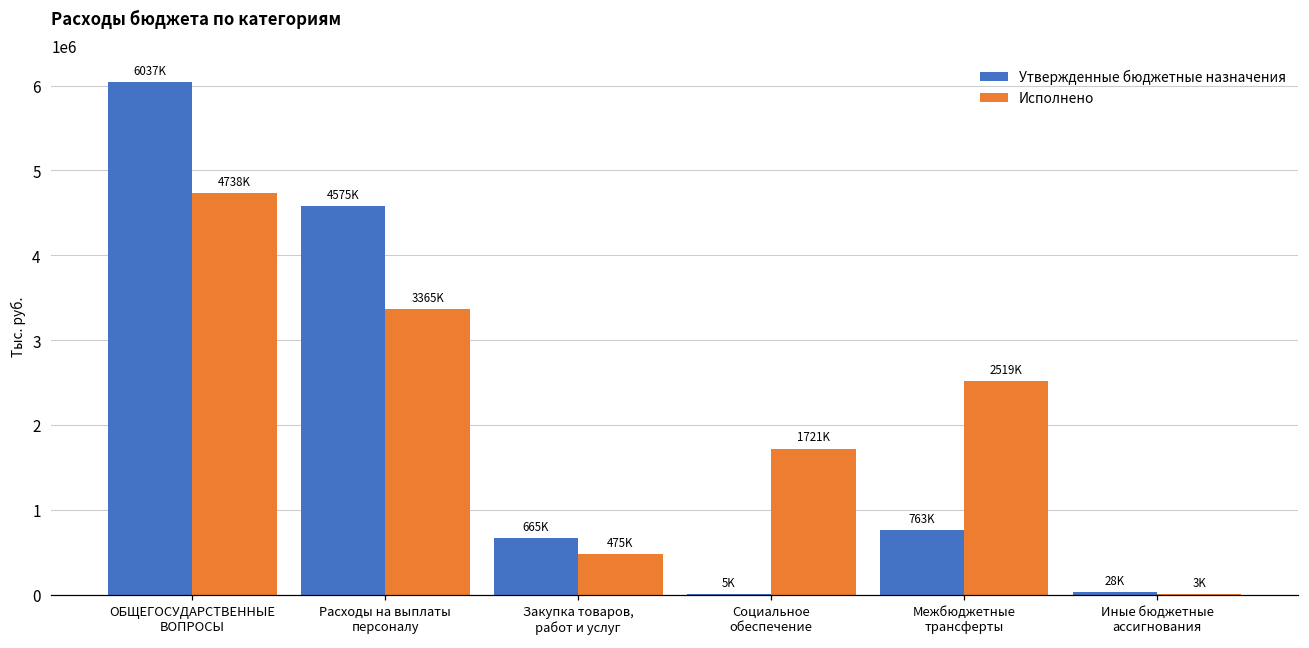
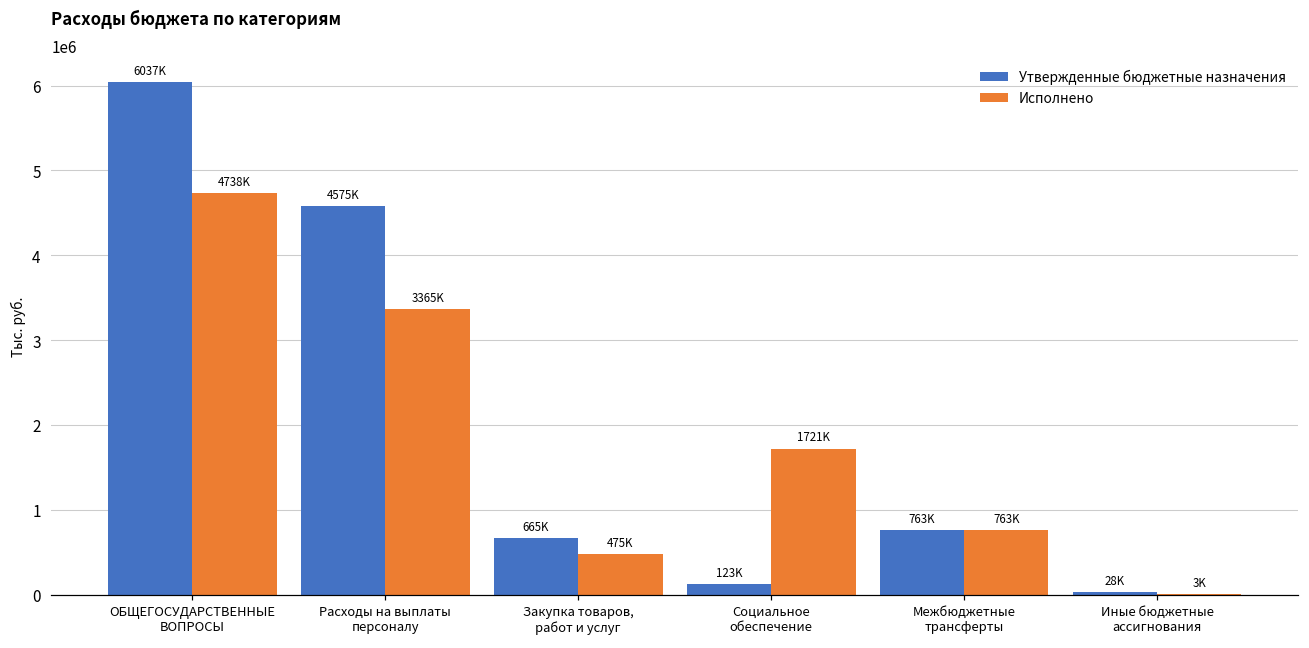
Утвержденные бюджетные назначения, Социальное обеспечение: 5K -> 123K
Исполнено, Межбюджетные трансферты: 2519K -> 763K
